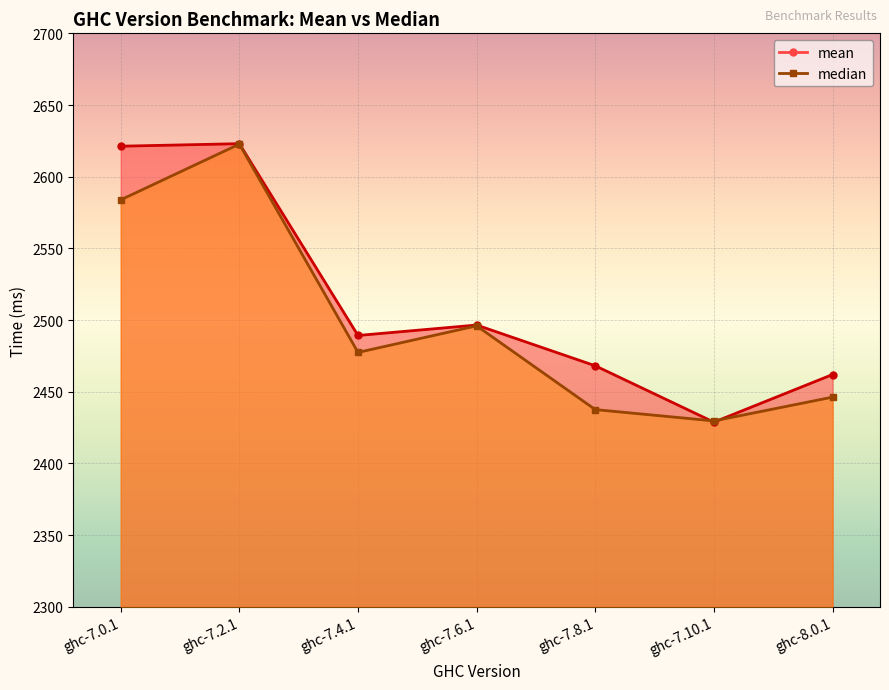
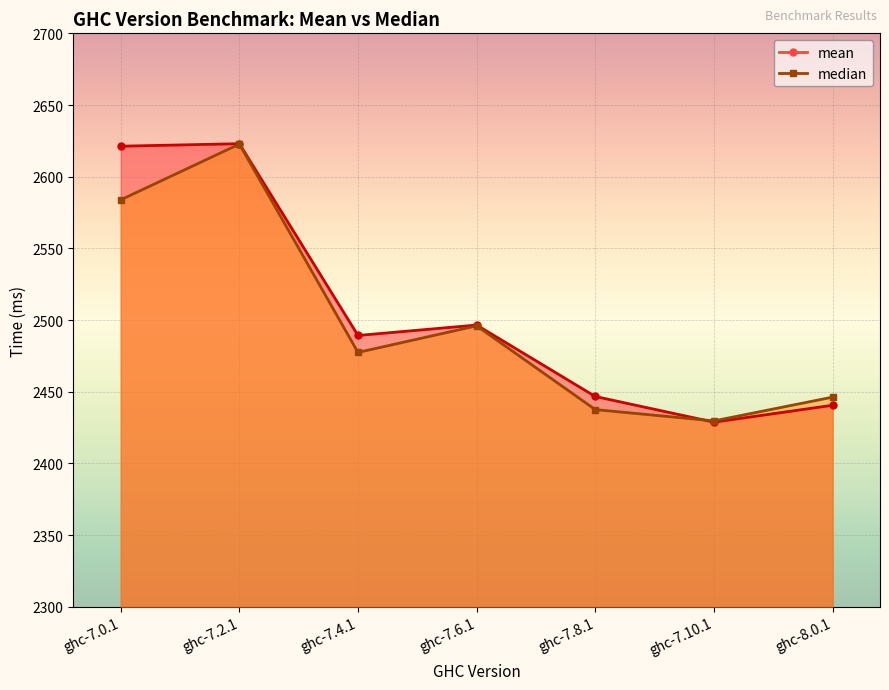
mean, ghc-7.8.1: 2468 -> 2447
mean, ghc-8.0.1: 2462 -> 2441
